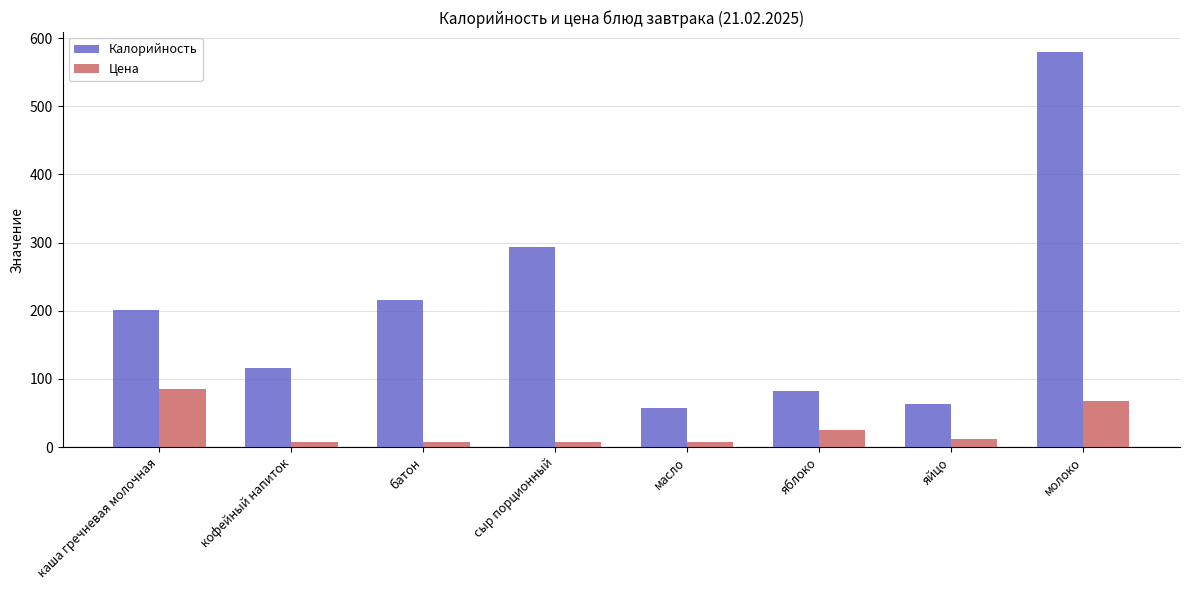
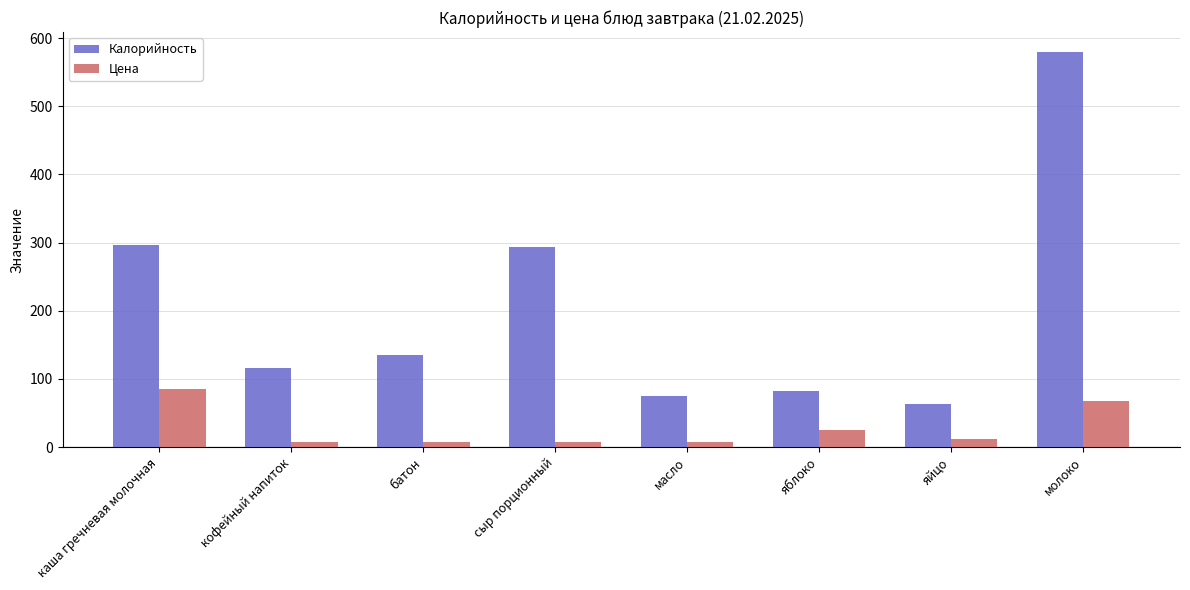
Калорийность, каша гречневая молочная: 200 -> 300
Калорийность, батон: 220 -> 140
Калорийность, масло: 60 -> 80
